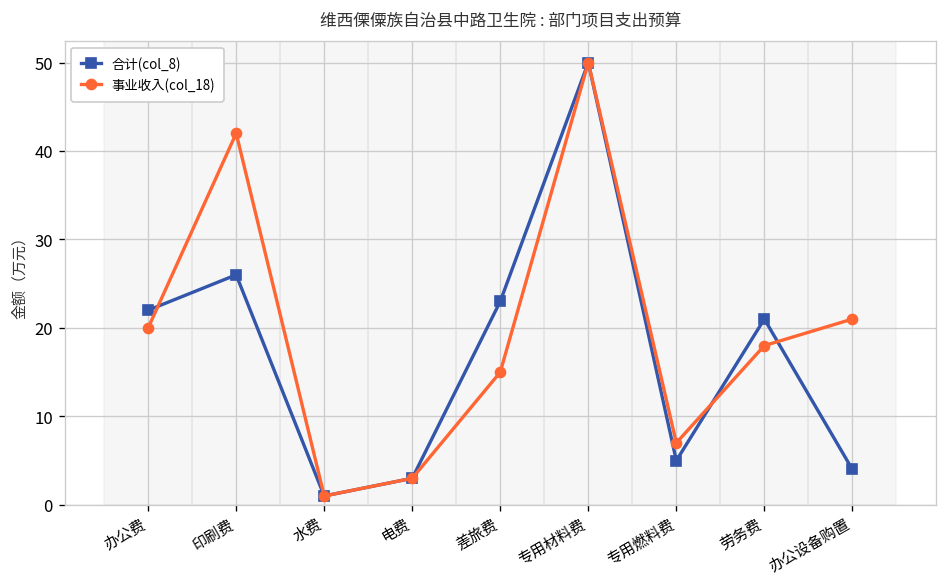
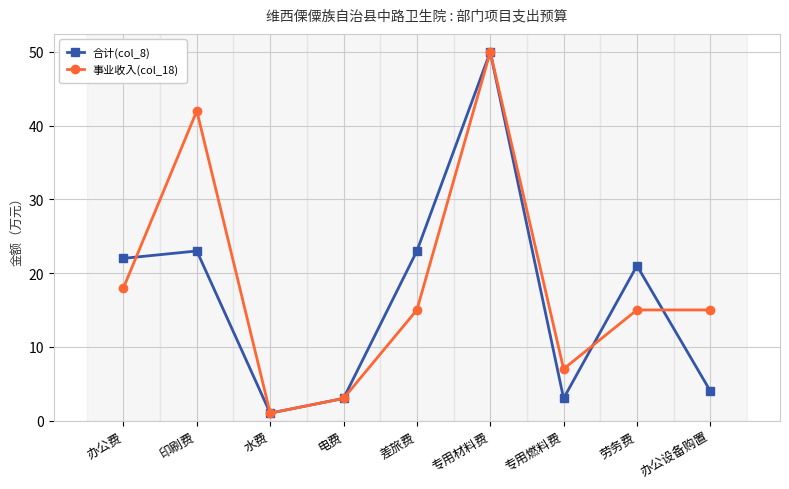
事业收入(col_18), 办公费: 20 -> 18
合计(col_8), 印刷费: 26 -> 23
合计(col_8), 专用燃料费: 5 -> 3
事业收入(col_18), 劳务费: 18 -> 15
事业收入(col_18), 办公设备购置: 21 -> 15
